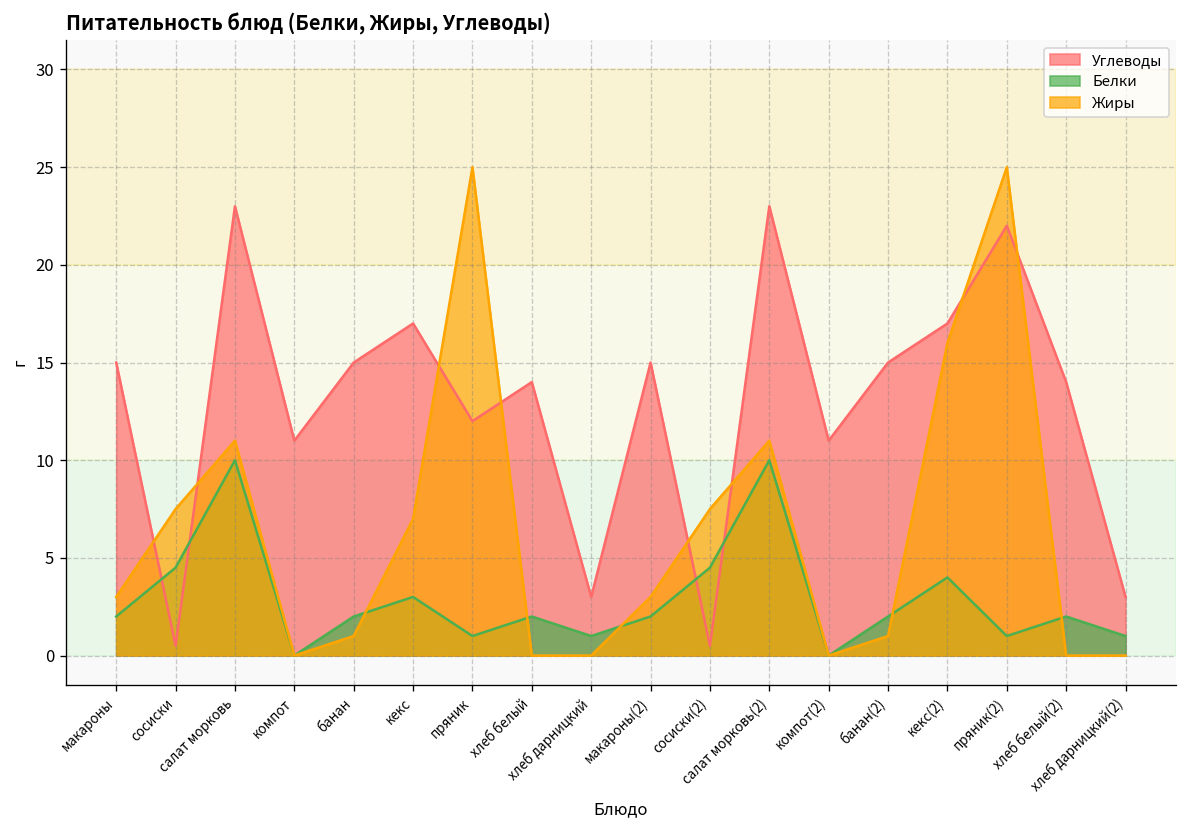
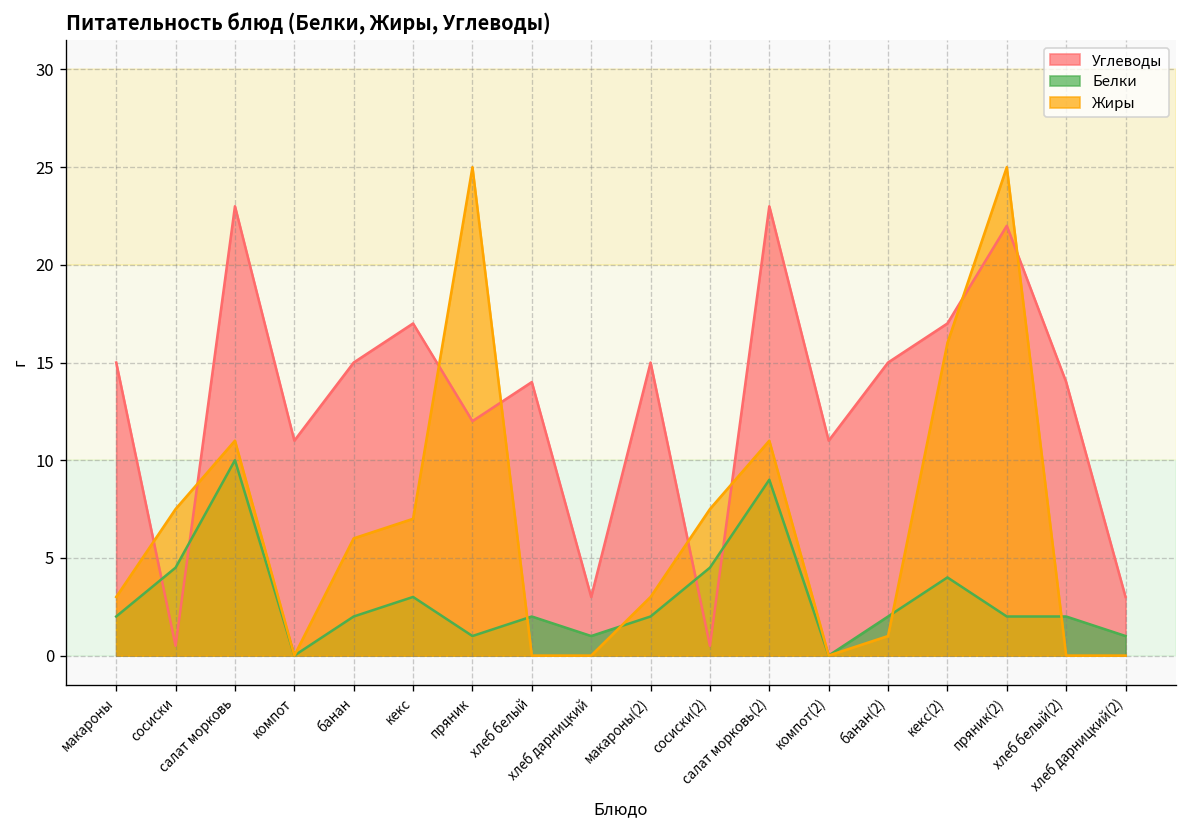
Жиры, банан: 1 -> 6
Белки, салат морковь(2): 10 -> 9
Белки, пряник(2): 1 -> 2
